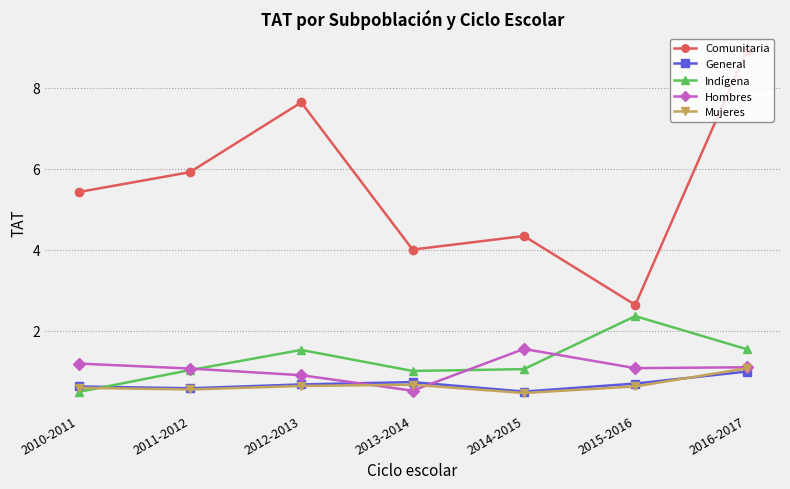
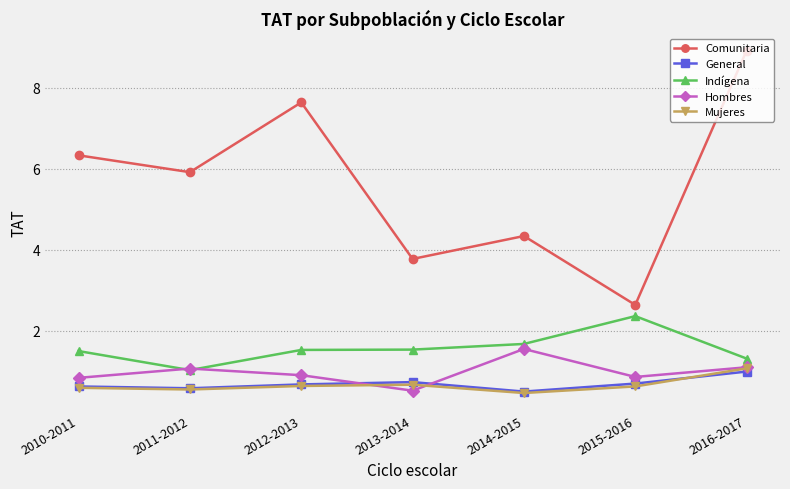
Comunitaria, 2010-2011: 5.4 -> 6.3
Indígena, 2010-2011: 0.5 -> 1.5
Hombres, 2010-2011: 1.2 -> 0.8
Comunitaria, 2013-2014: 4.0 -> 3.8
Indígena, 2013-2014: 1.0 -> 1.5
Indígena, 2014-2015: 1.0 -> 1.7
Hombres, 2015-2016: 1.1 -> 0.9
Indígena, 2016-2017: 1.5 -> 1.3
